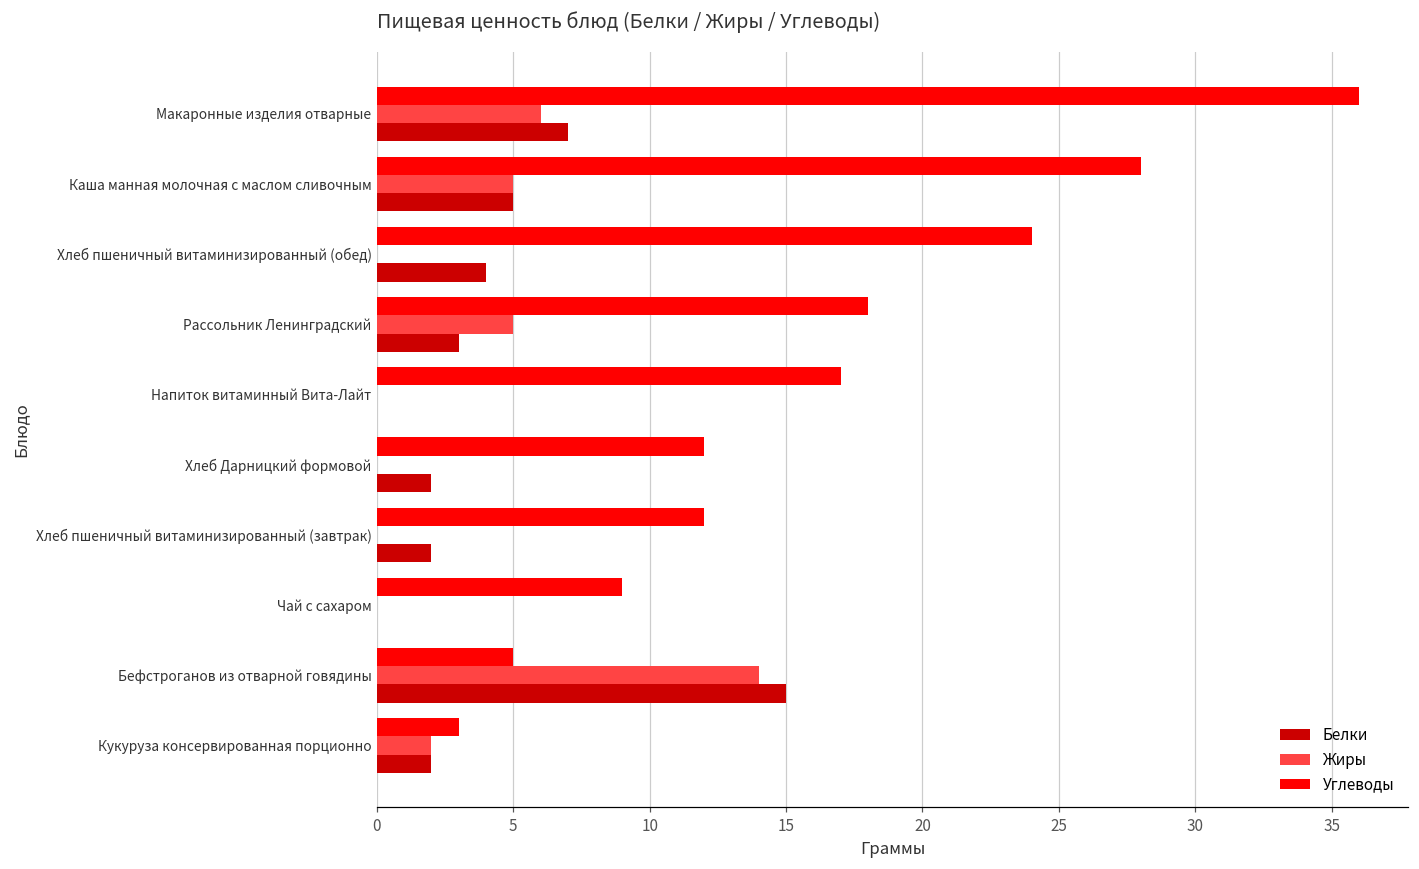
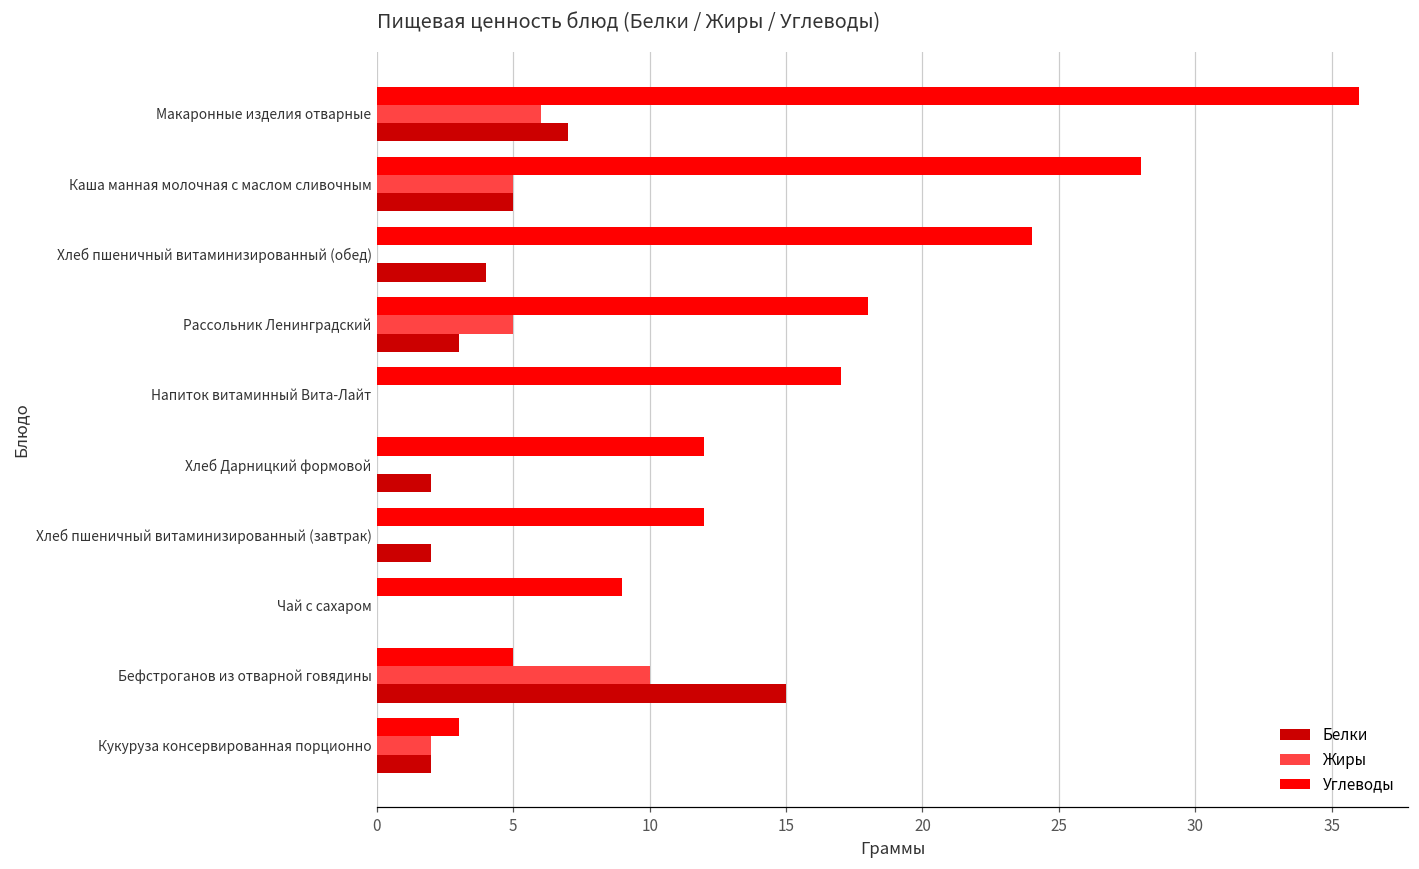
Жиры, Бефстроганов из отварной говядины: 14 -> 10
